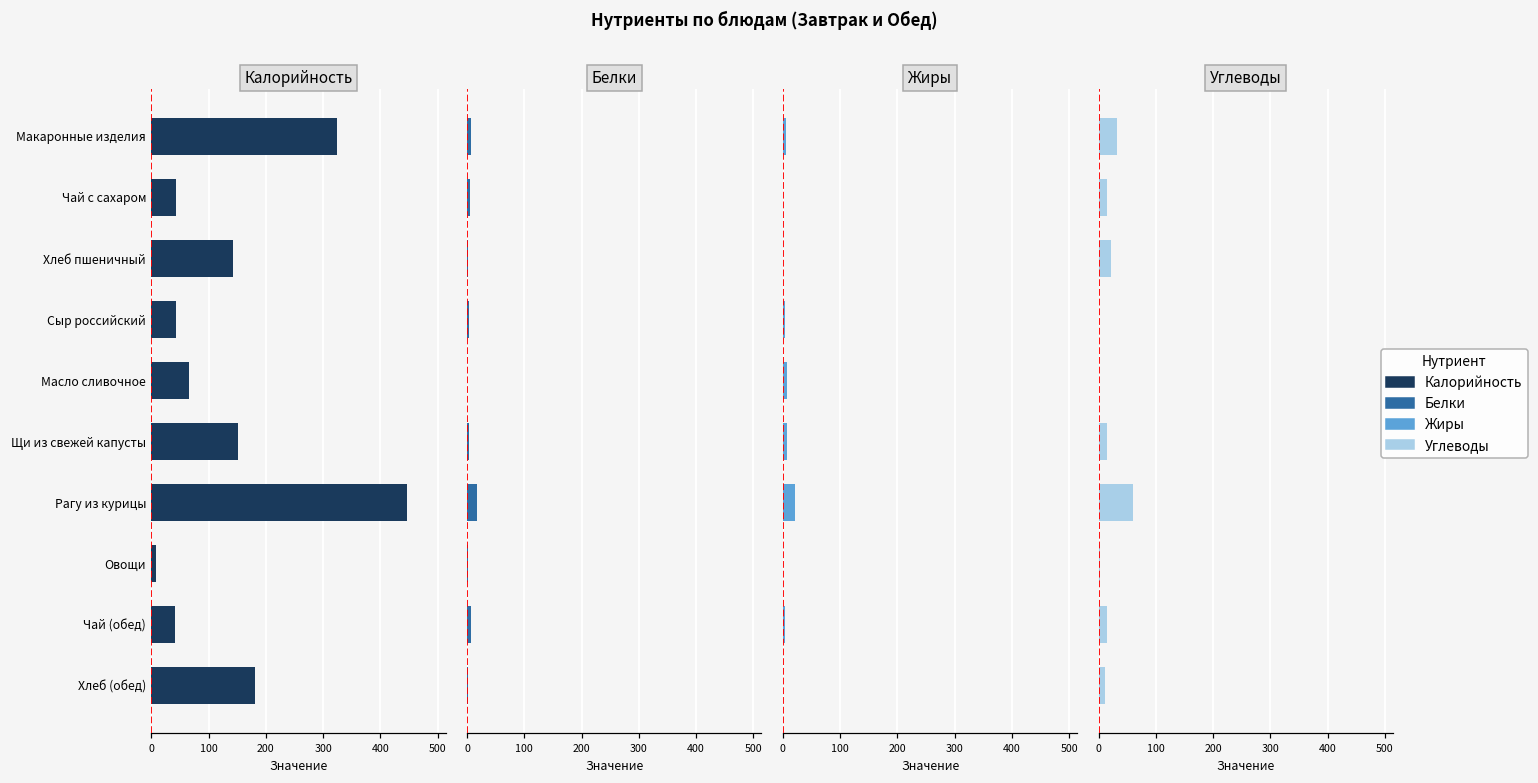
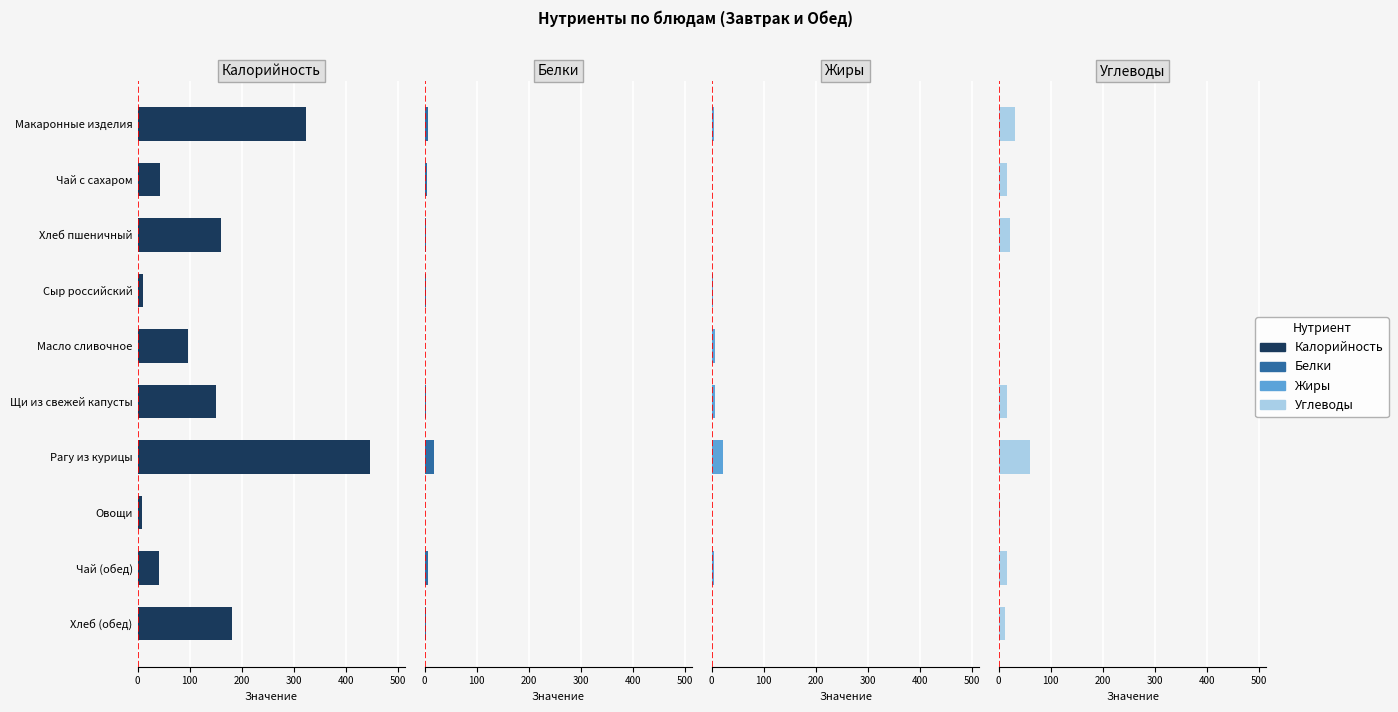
Калорийность, Хлеб пшеничный: 140 -> 160
Калорийность, Сыр российский: 40 -> 10
Калорийность, Масло сливочное: 70 -> 100
